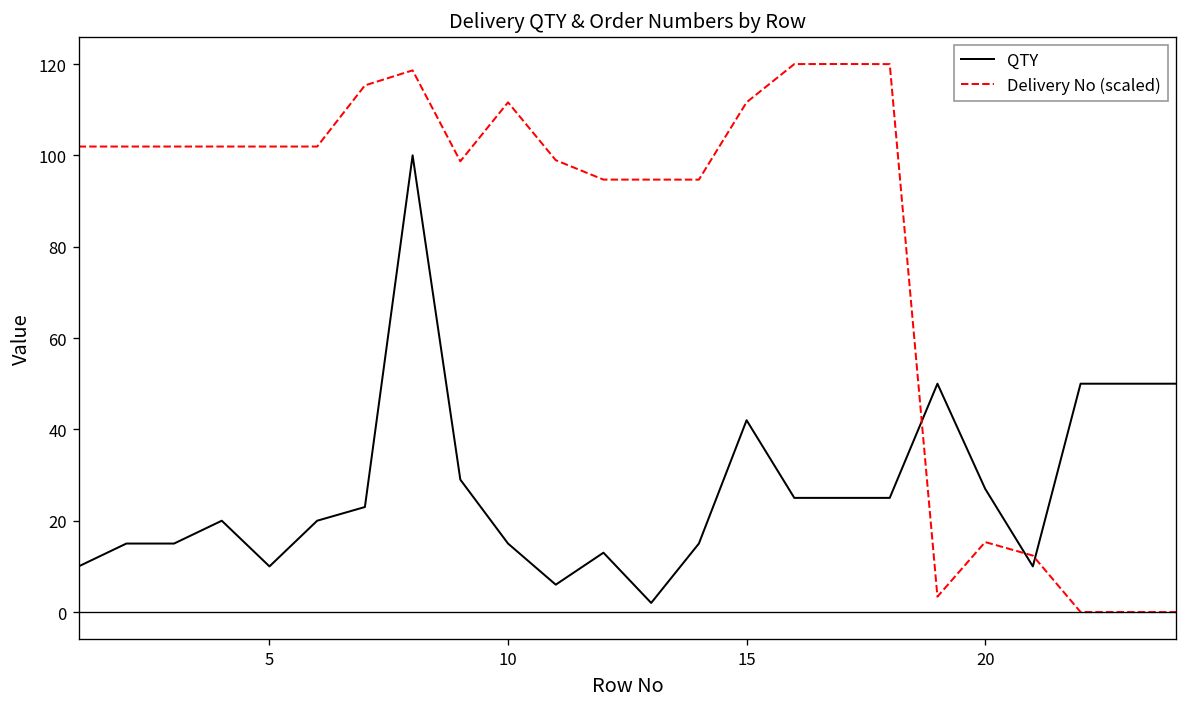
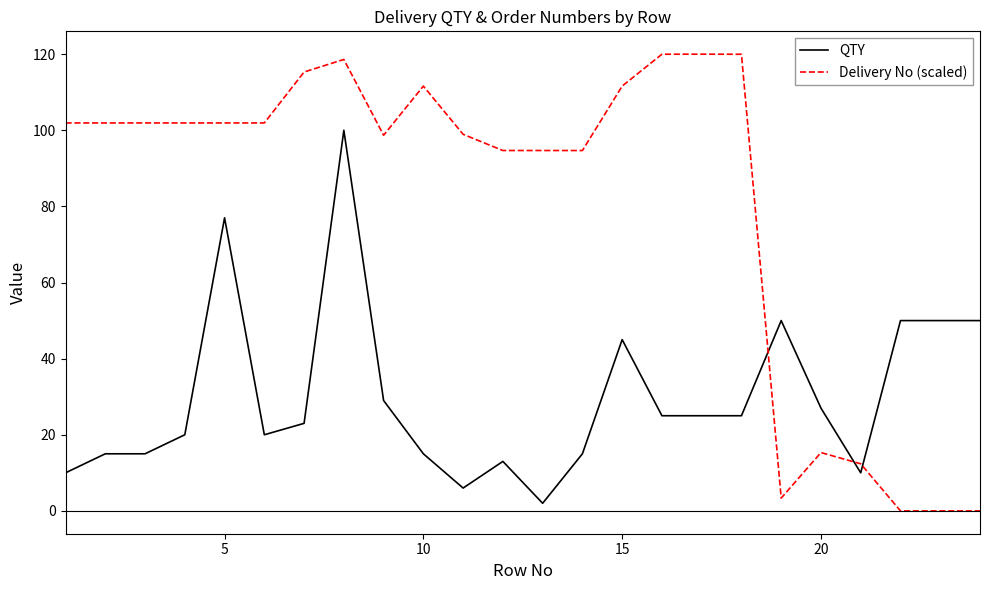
QTY, 5: 10 -> 77
QTY, 15: 42 -> 45
